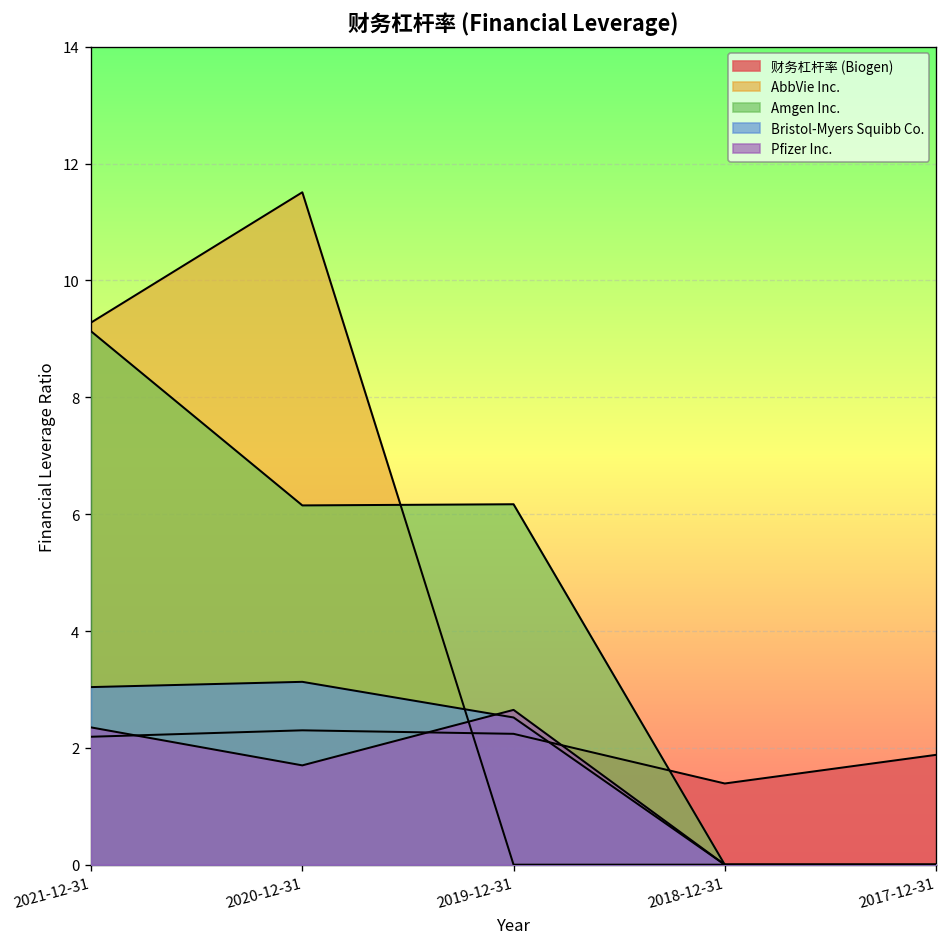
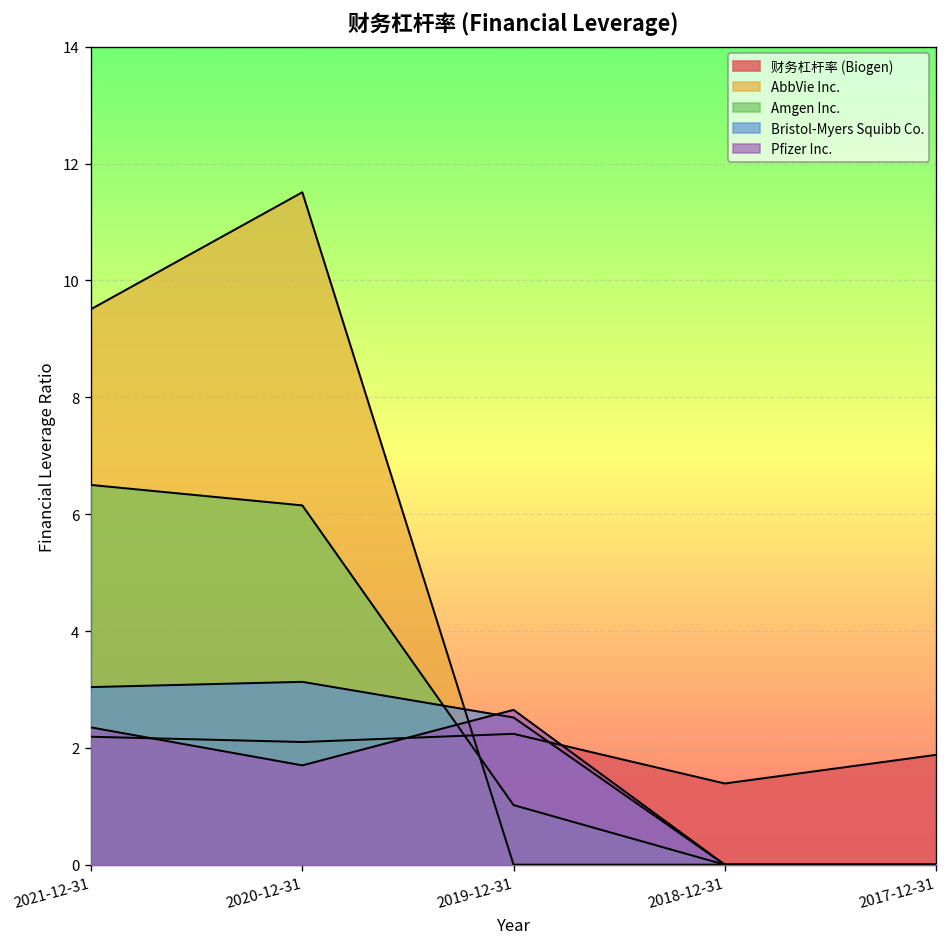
AbbVie Inc., 2021-12-31: 9.3 -> 9.5
Amgen Inc., 2021-12-31: 9.1 -> 6.5
财务杠杆率 (Biogen), 2020-12-31: 2.3 -> 2.1
Amgen Inc., 2019-12-31: 6.2 -> 1.0
